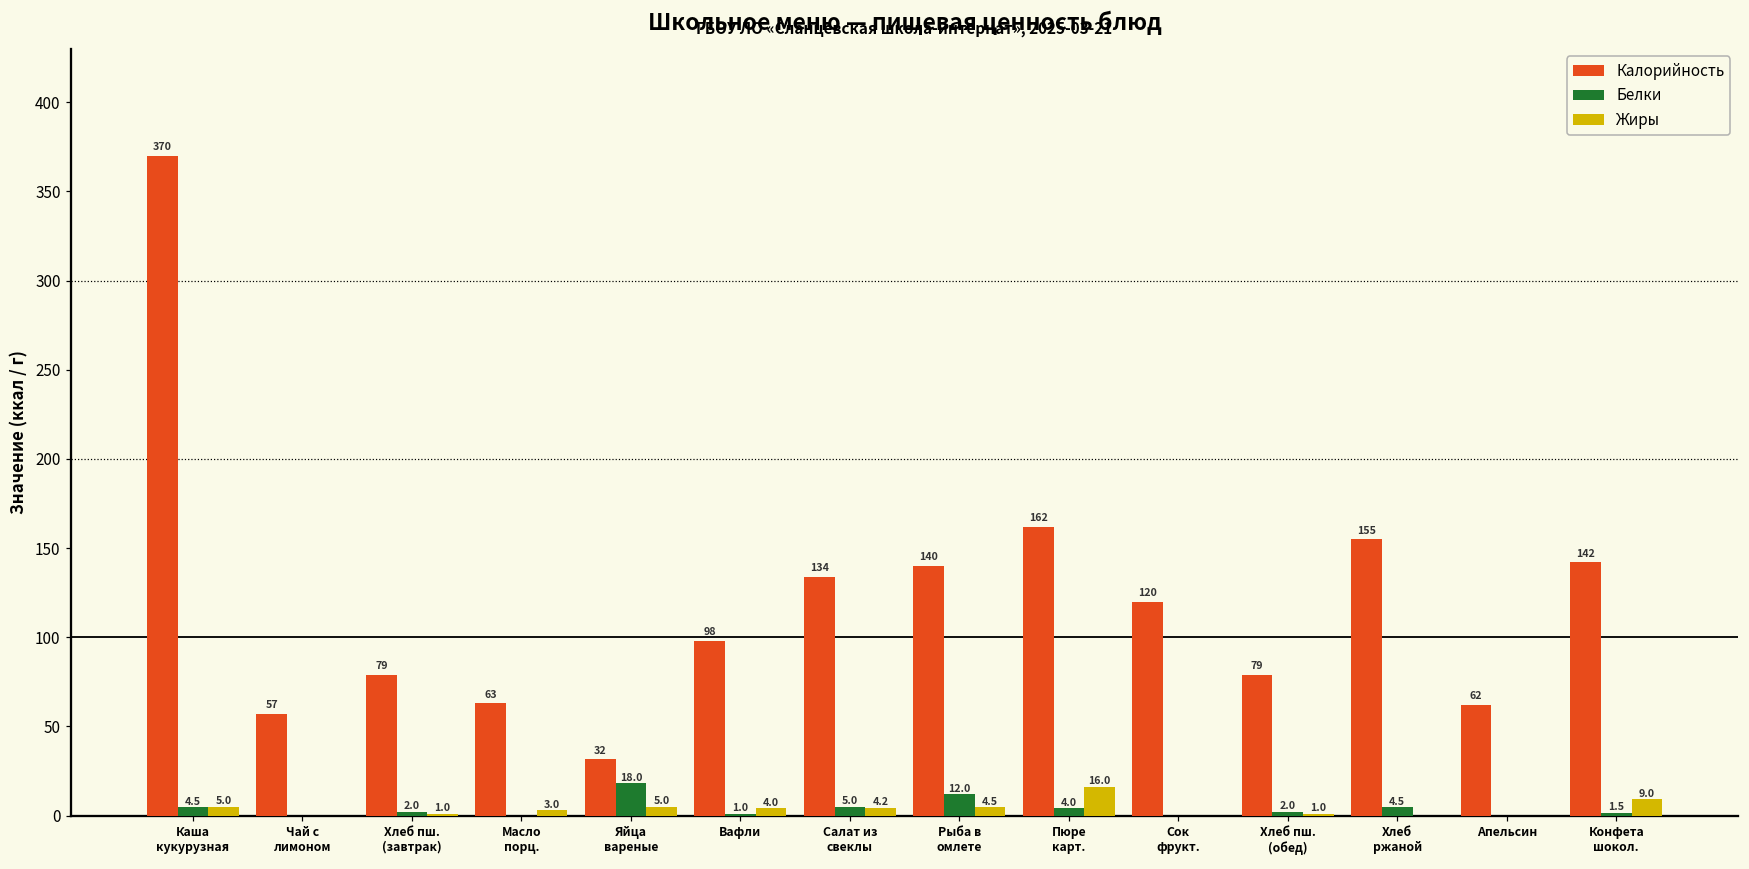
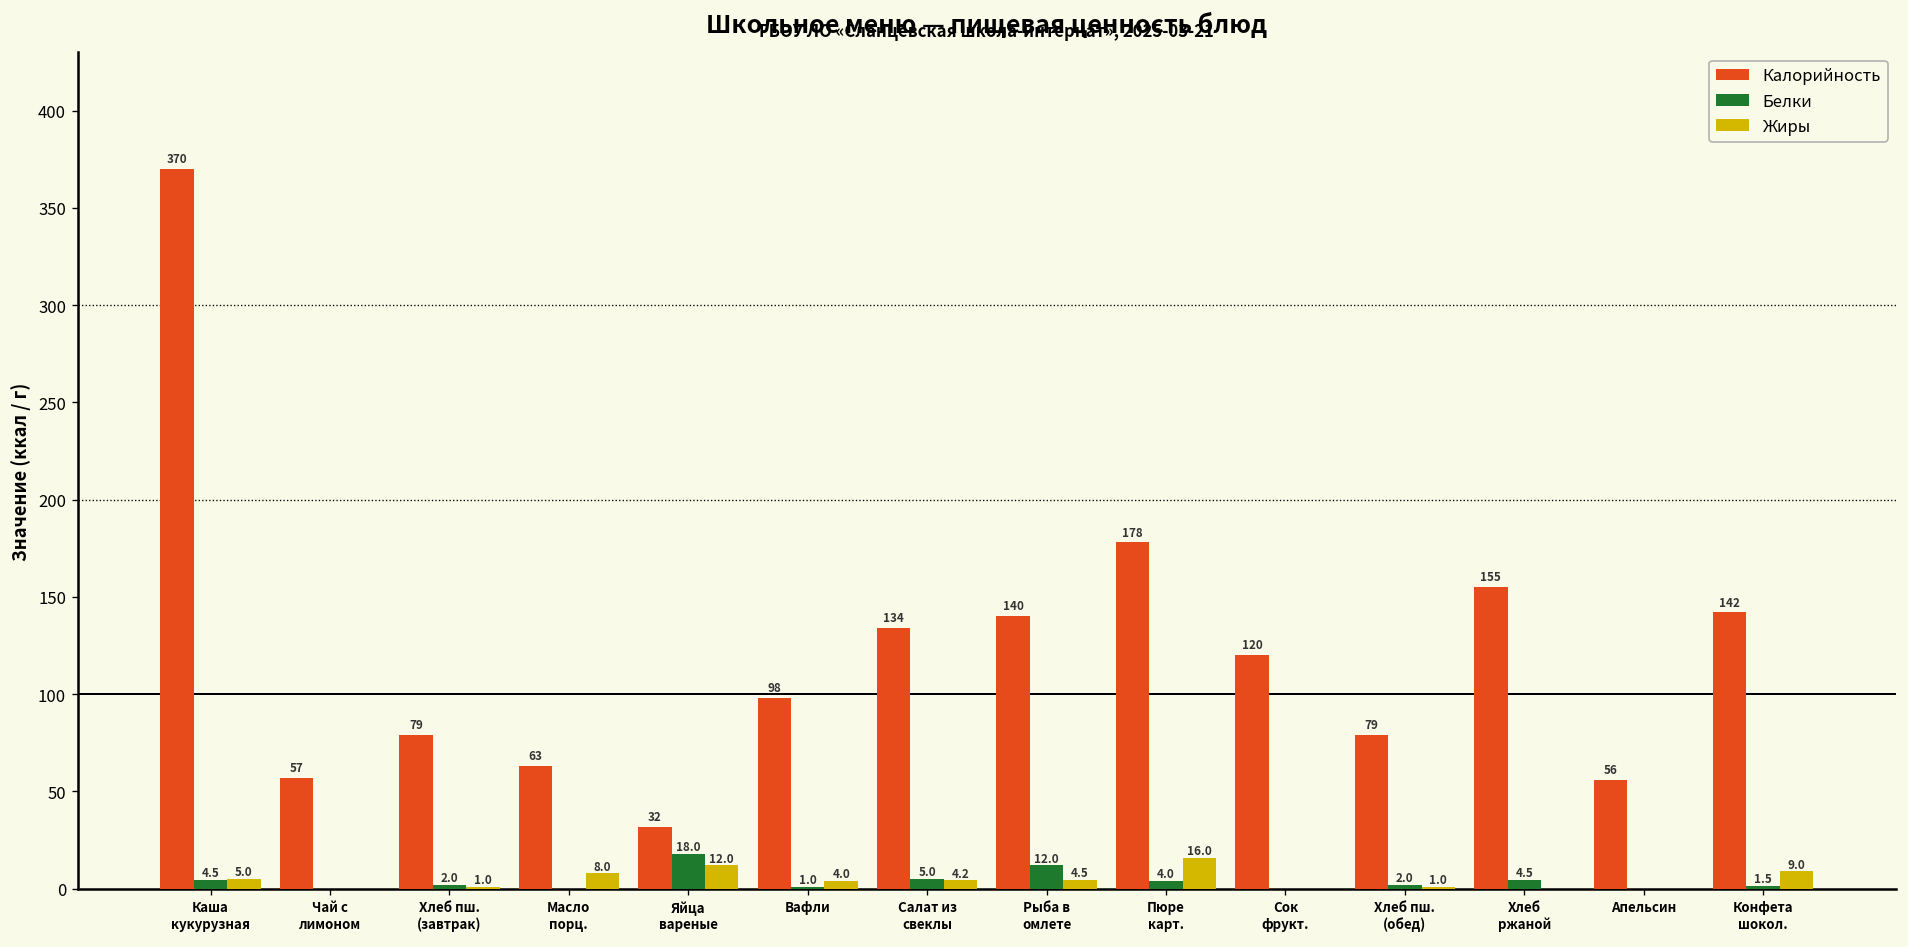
Жиры, Масло порц.: 3.0 -> 8.0
Жиры, Яйца вареные: 5.0 -> 12.0
Калорийность, Пюре карт.: 162 -> 178
Калорийность, Апельсин: 62 -> 56
